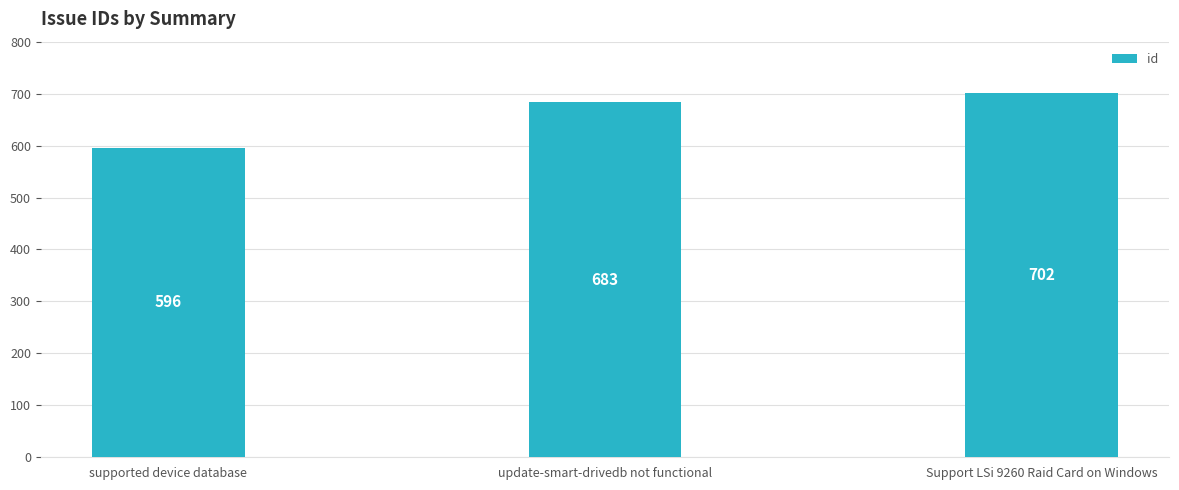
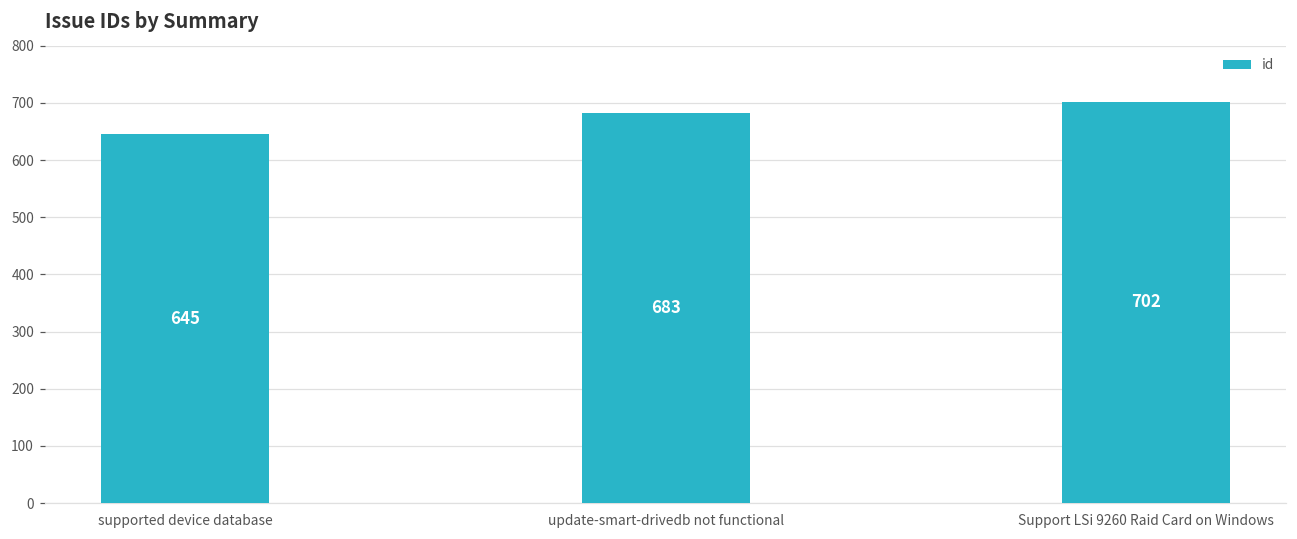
supported device database: 596 -> 645
